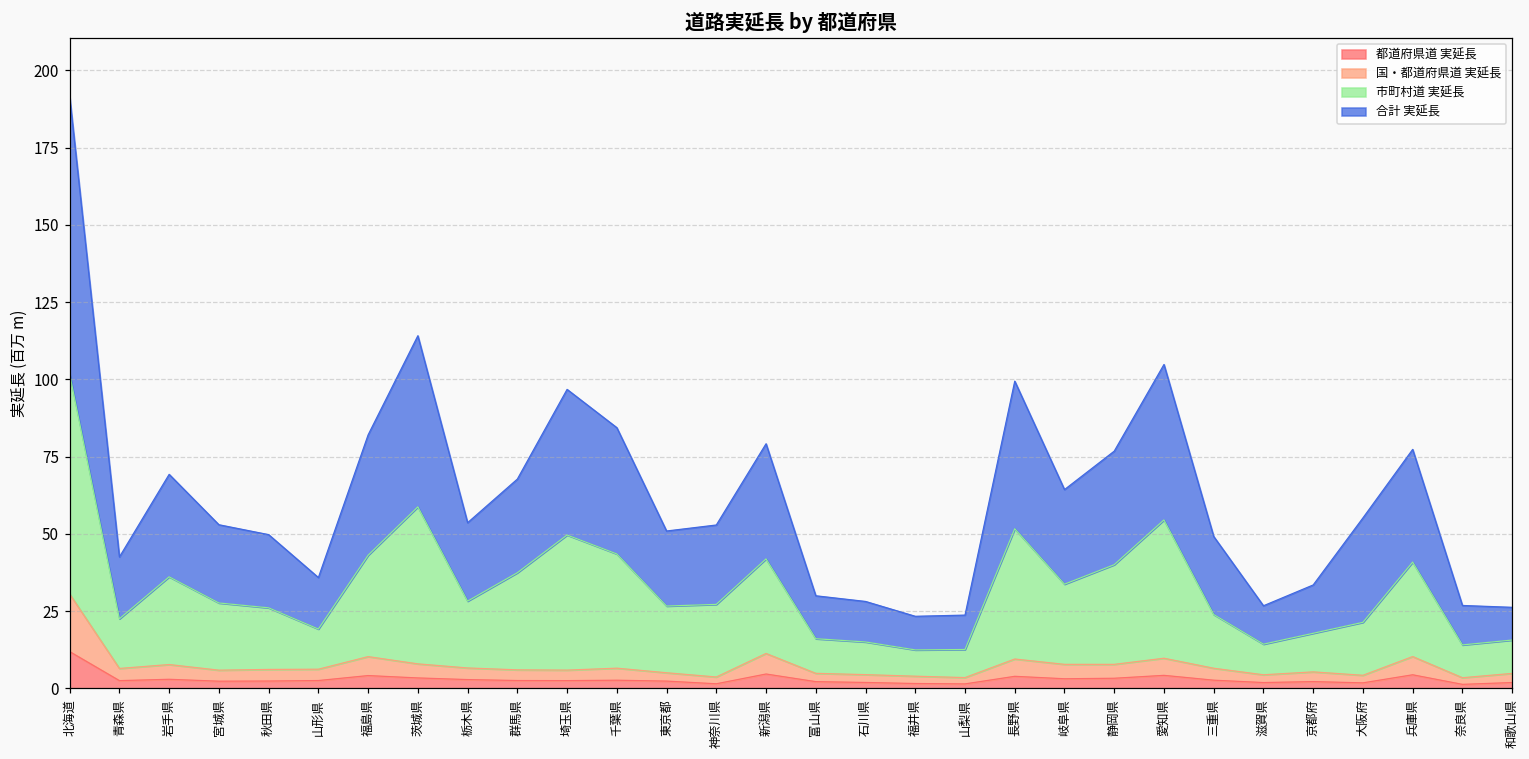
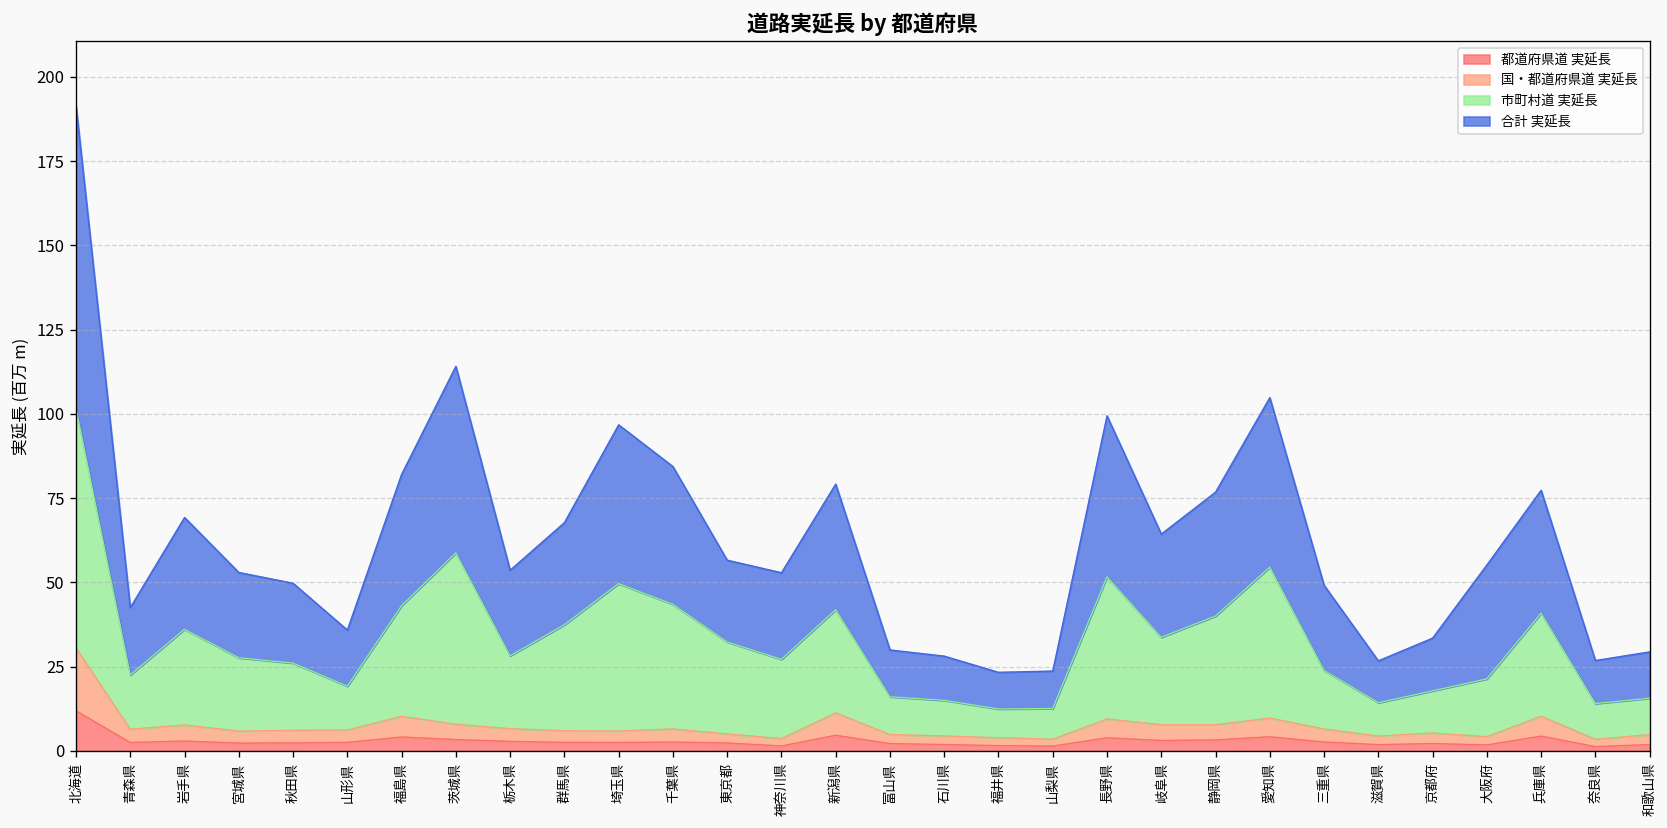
市町村道 実延長, 東京都: 22 -> 27
合計 実延長, 和歌山県: 11 -> 14
